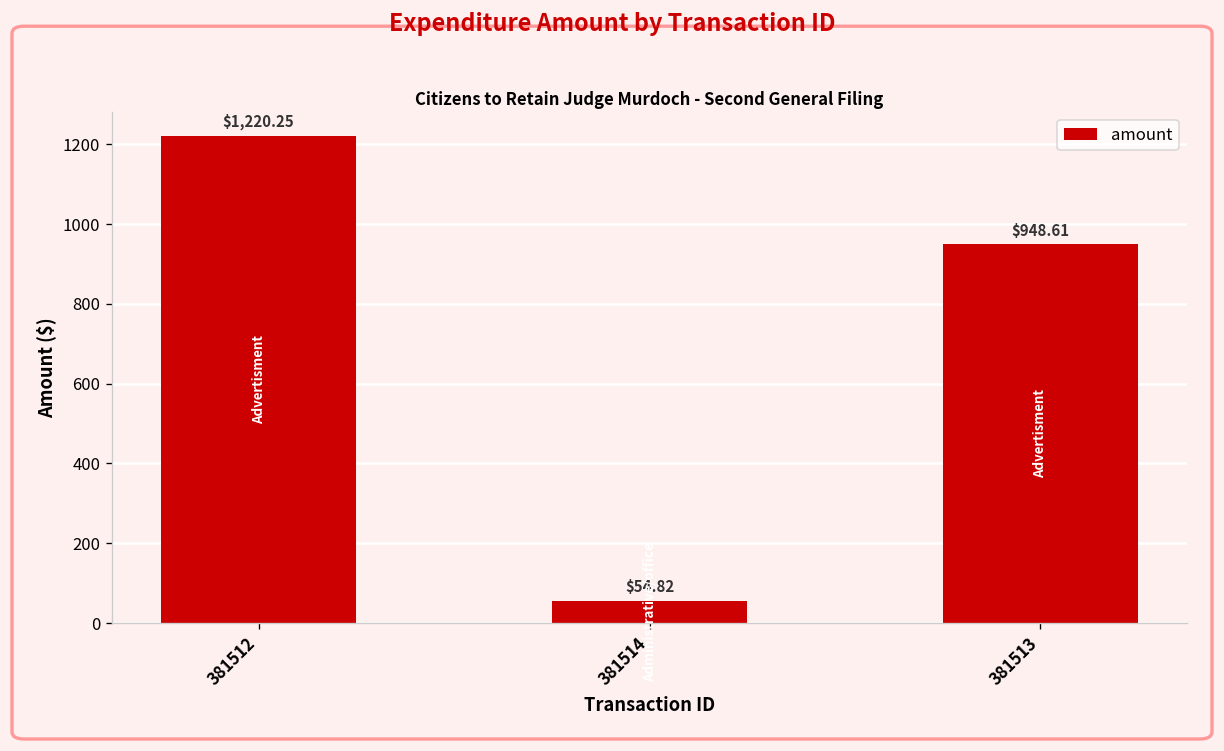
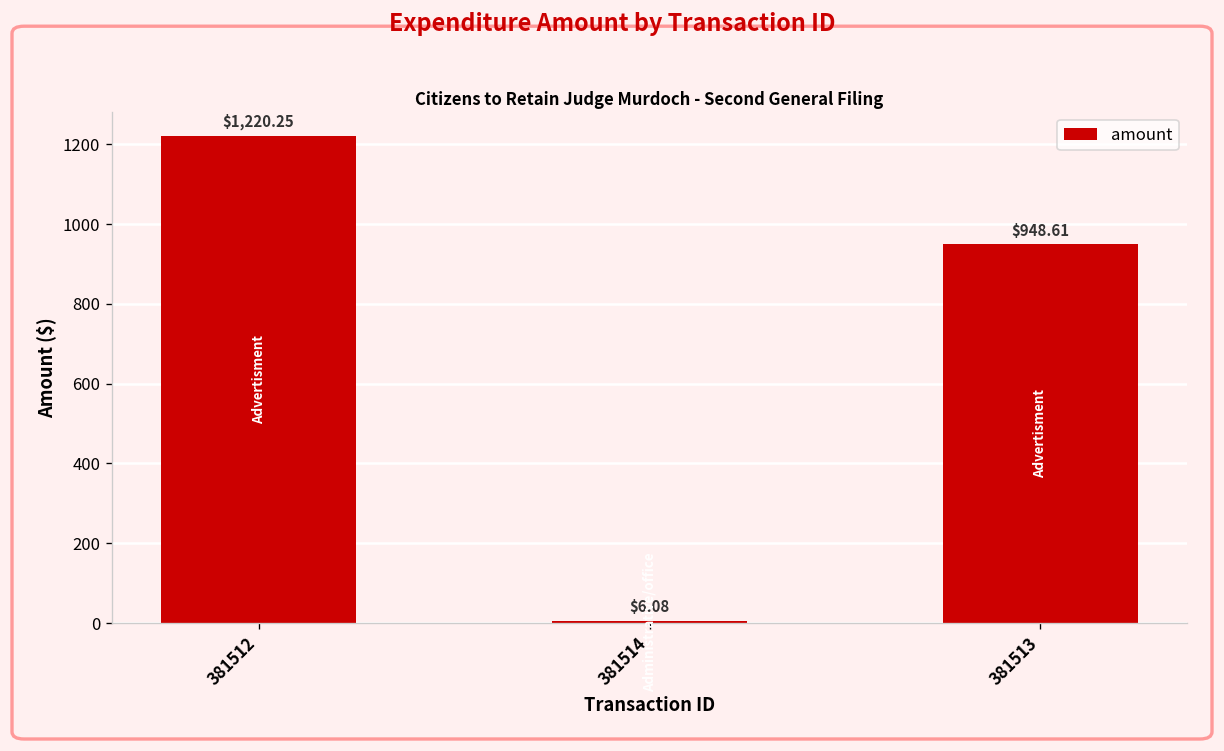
381514: $54.82 -> $6.08
